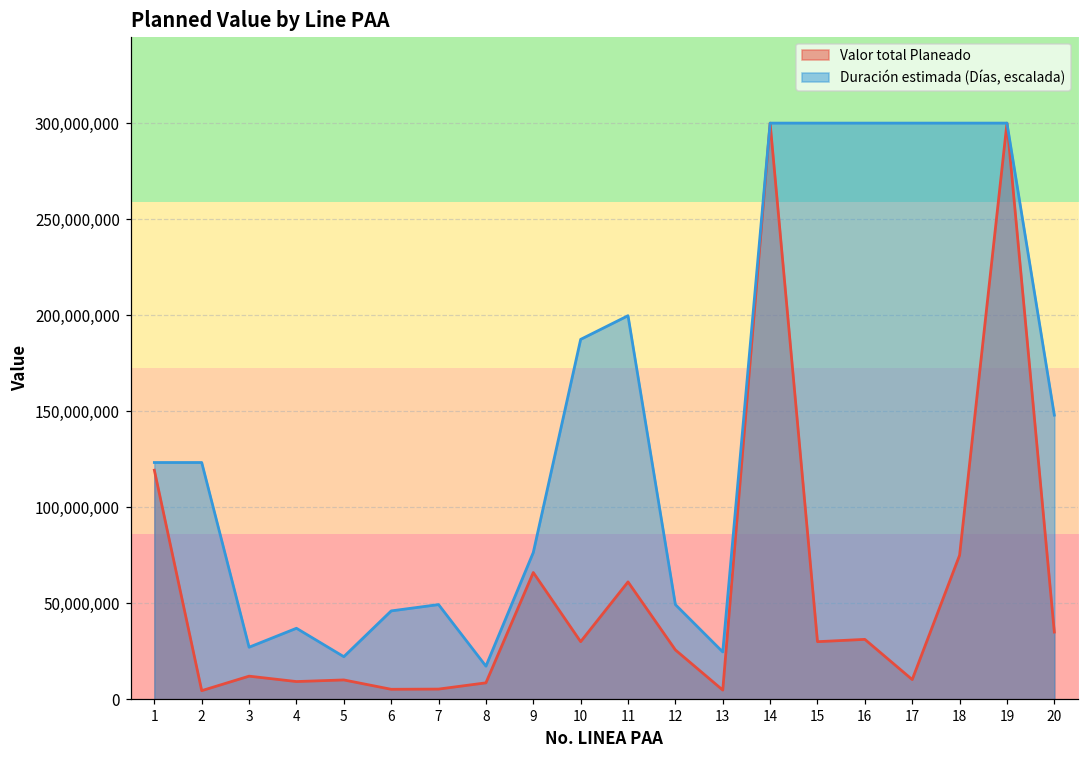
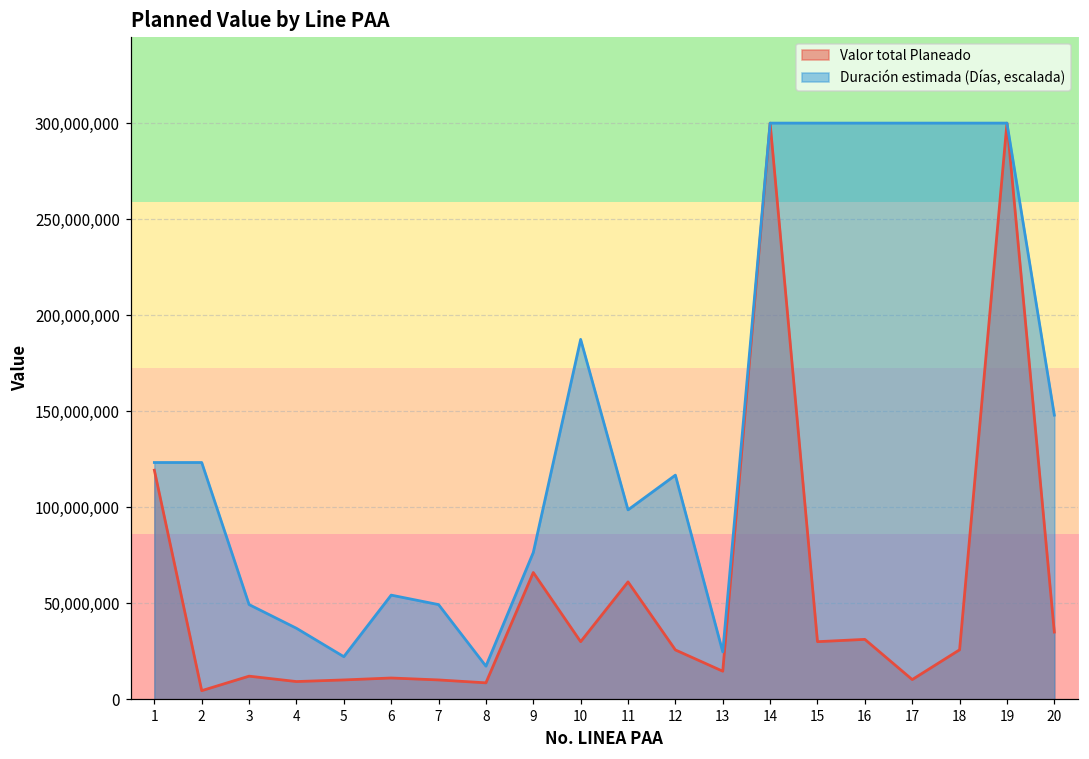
Duración estimada (Días, escalada), 3: 27,000,000 -> 49,000,000
Valor total Planeado, 6: 5,000,000 -> 11,000,000
Duración estimada (Días, escalada), 6: 46,000,000 -> 54,000,000
Valor total Planeado, 7: 5,000,000 -> 10,000,000
Duración estimada (Días, escalada), 11: 200,000,000 -> 99,000,000
Duración estimada (Días, escalada), 12: 49,000,000 -> 117,000,000
Valor total Planeado, 13: 5,000,000 -> 15,000,000
Valor total Planeado, 18: 75,000,000 -> 26,000,000
